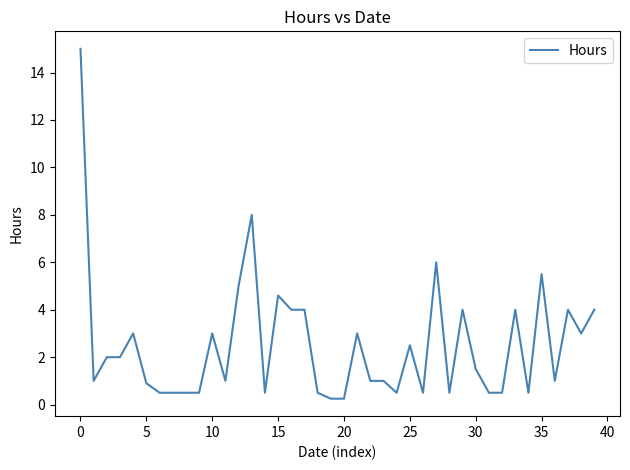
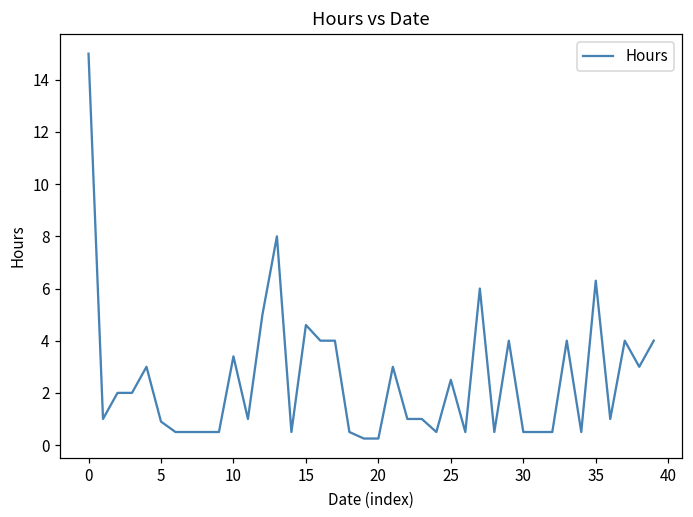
10: 3.0 -> 3.4
30: 1.5 -> 0.5
35: 5.5 -> 6.3
